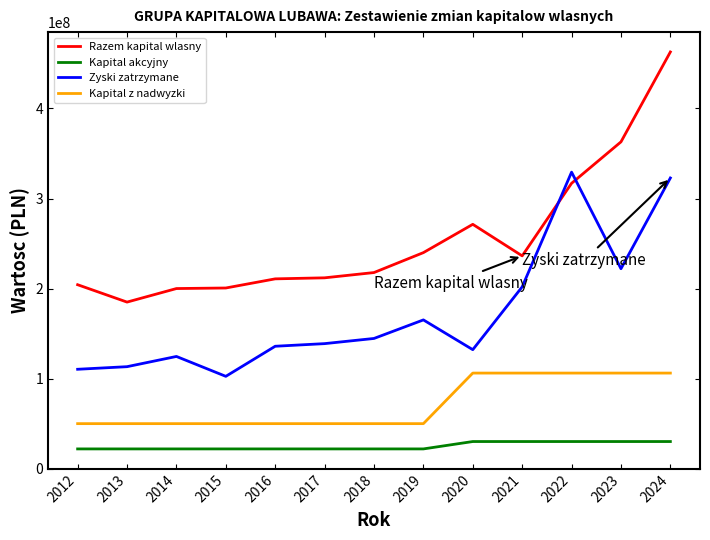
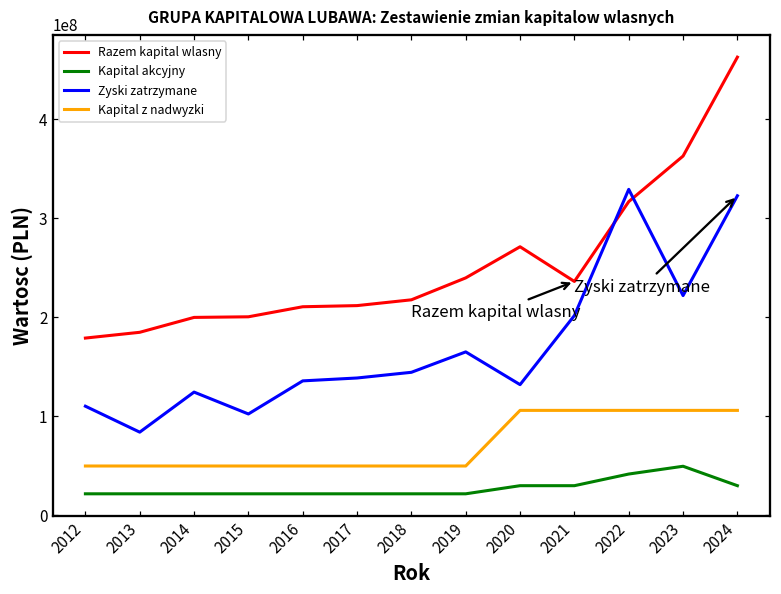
Razem kapital wlasny, 2012: 200000000 -> 180000000
Zyski zatrzymane, 2013: 110000000 -> 80000000
Kapital akcyjny, 2022: 30000000 -> 40000000
Kapital akcyjny, 2023: 30000000 -> 50000000
